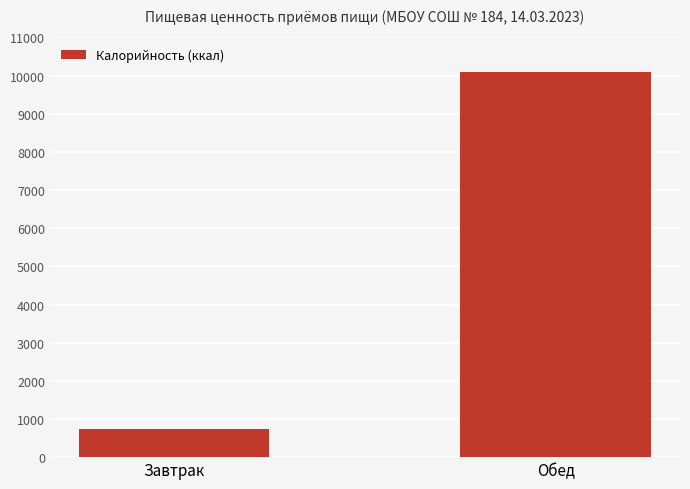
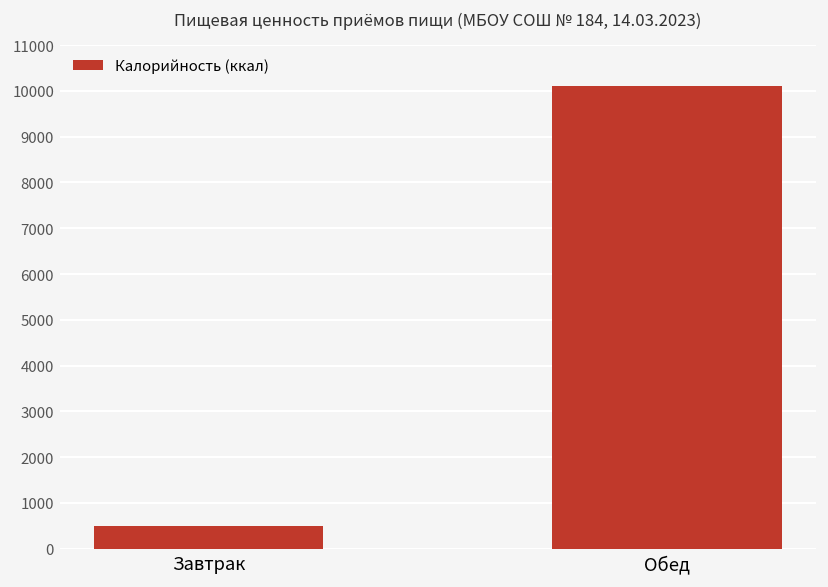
Завтрак: 700 -> 500
